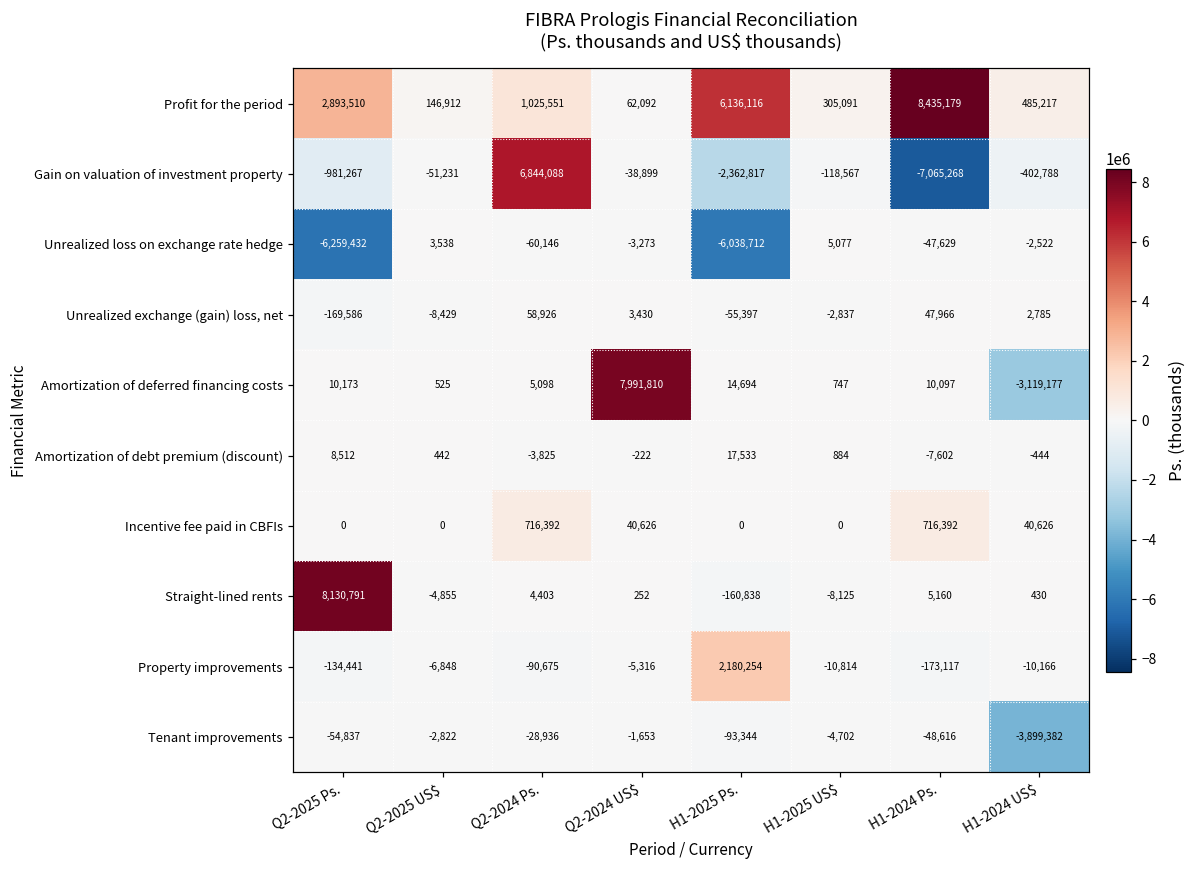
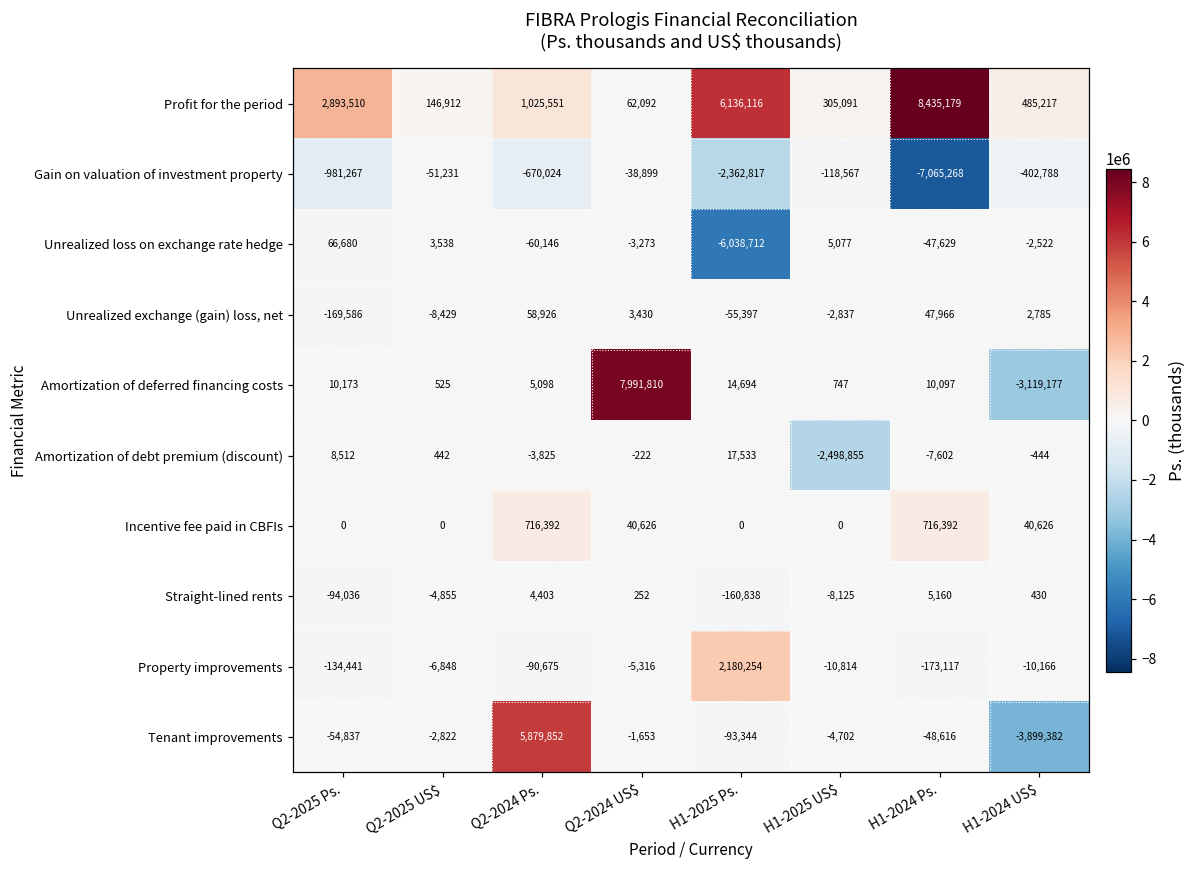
Gain on valuation of investment property, Q2-2024 Ps.: 6,844,088 -> -670,024
Unrealized loss on exchange rate hedge, Q2-2025 Ps.: -6,259,432 -> 66,680
Amortization of debt premium (discount), H1-2025 US$: 884 -> -2,498,855
Straight-lined rents, Q2-2025 Ps.: 8,130,791 -> -94,036
Tenant improvements, Q2-2024 Ps.: -28,936 -> 5,879,852
